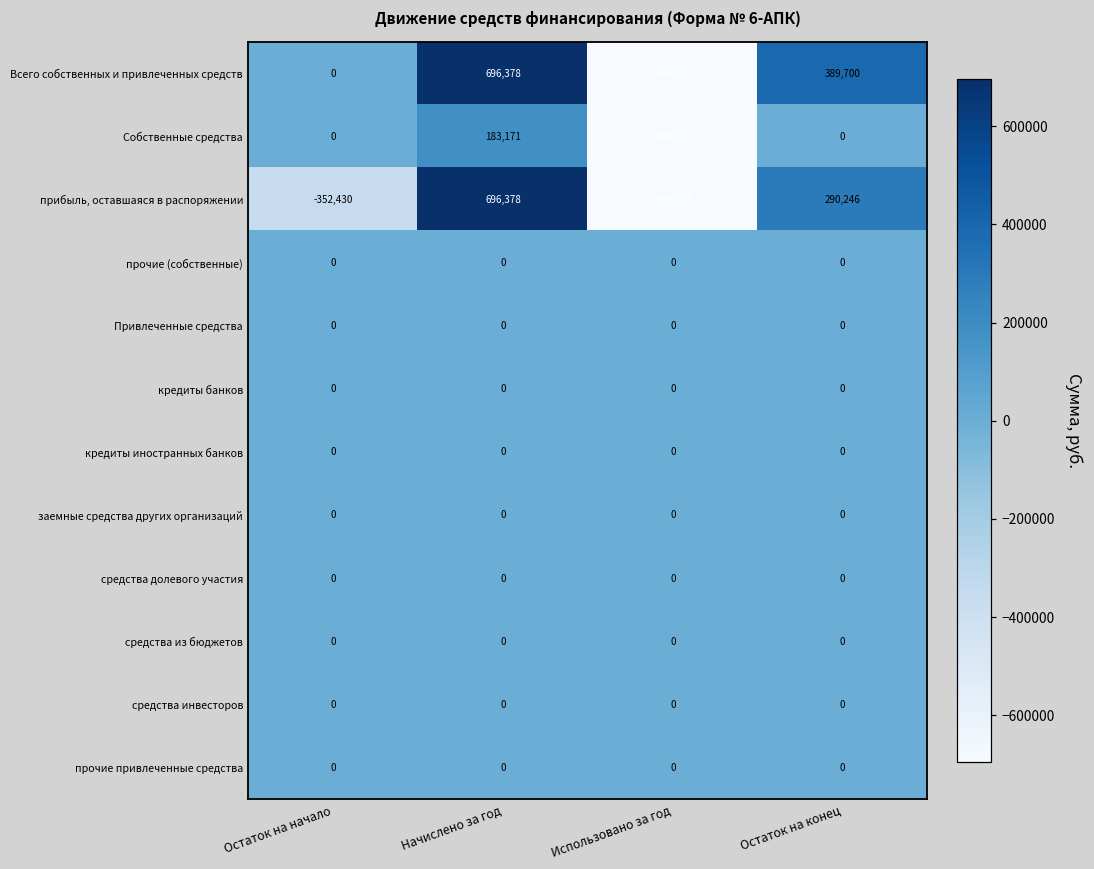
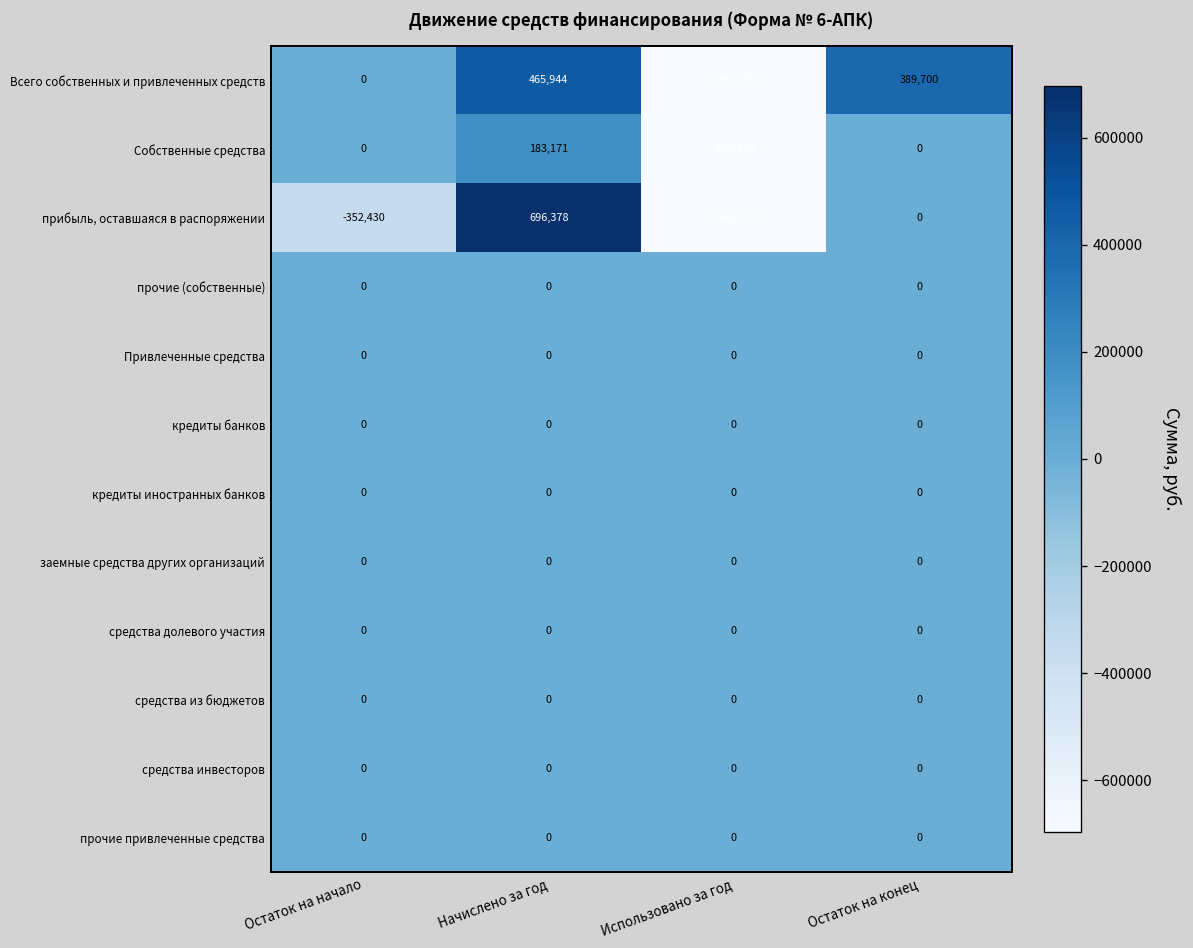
Всего собственных и привлеченных средств, Начислено за год: 696,378 -> 465,944
прибыль, оставшаяся в распоряжении, Остаток на конец: 290,246 -> 0
